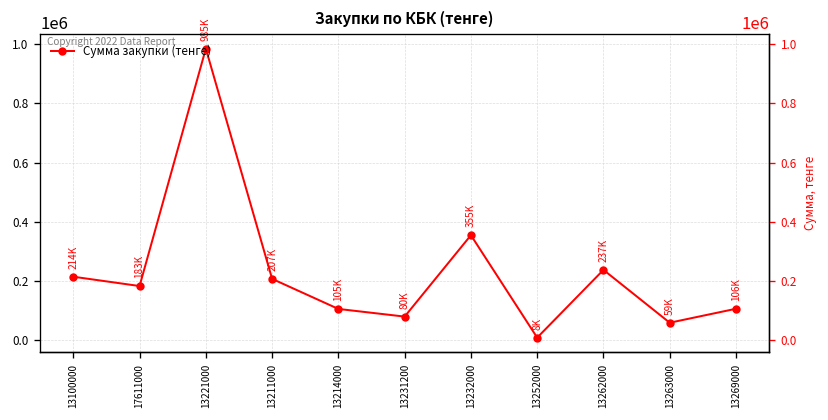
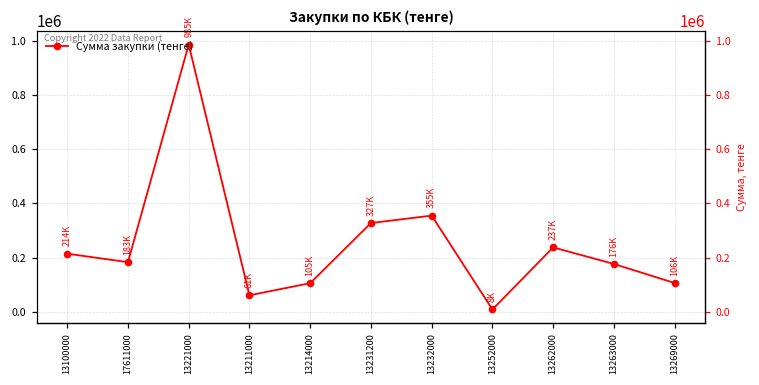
13211000: 207K -> 61K
13231200: 80K -> 327K
13263000: 59K -> 176K
